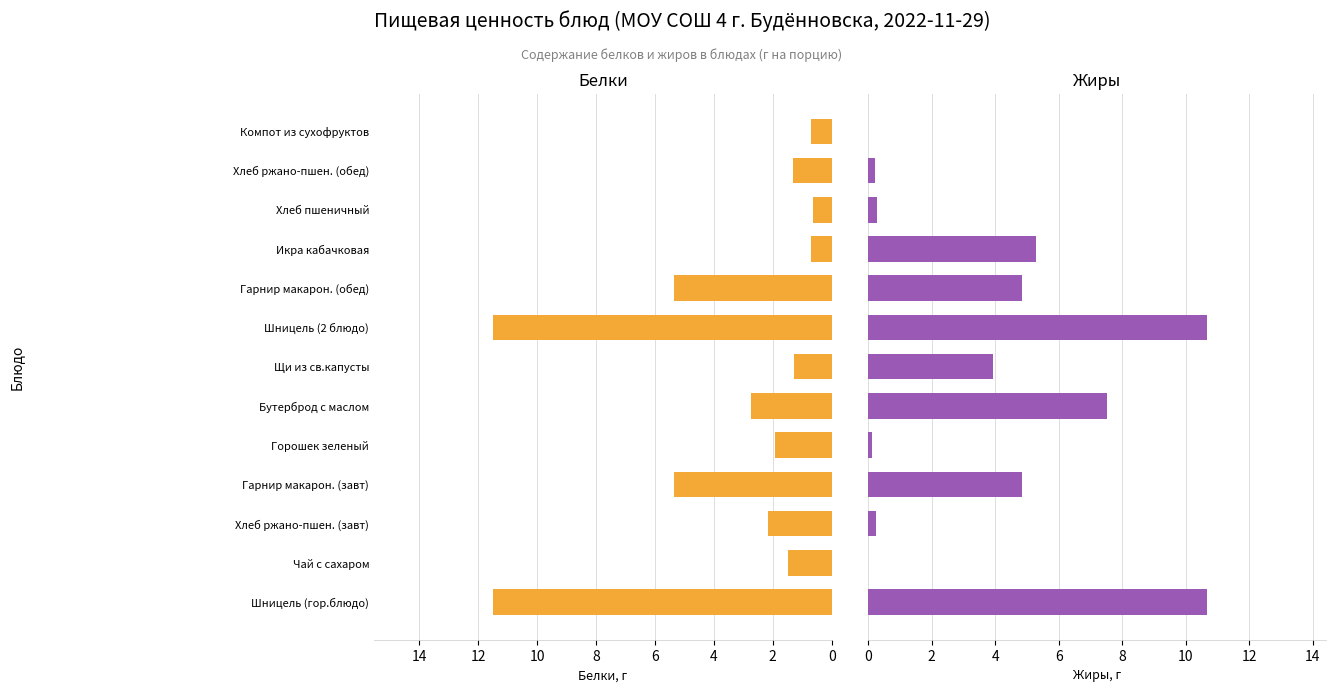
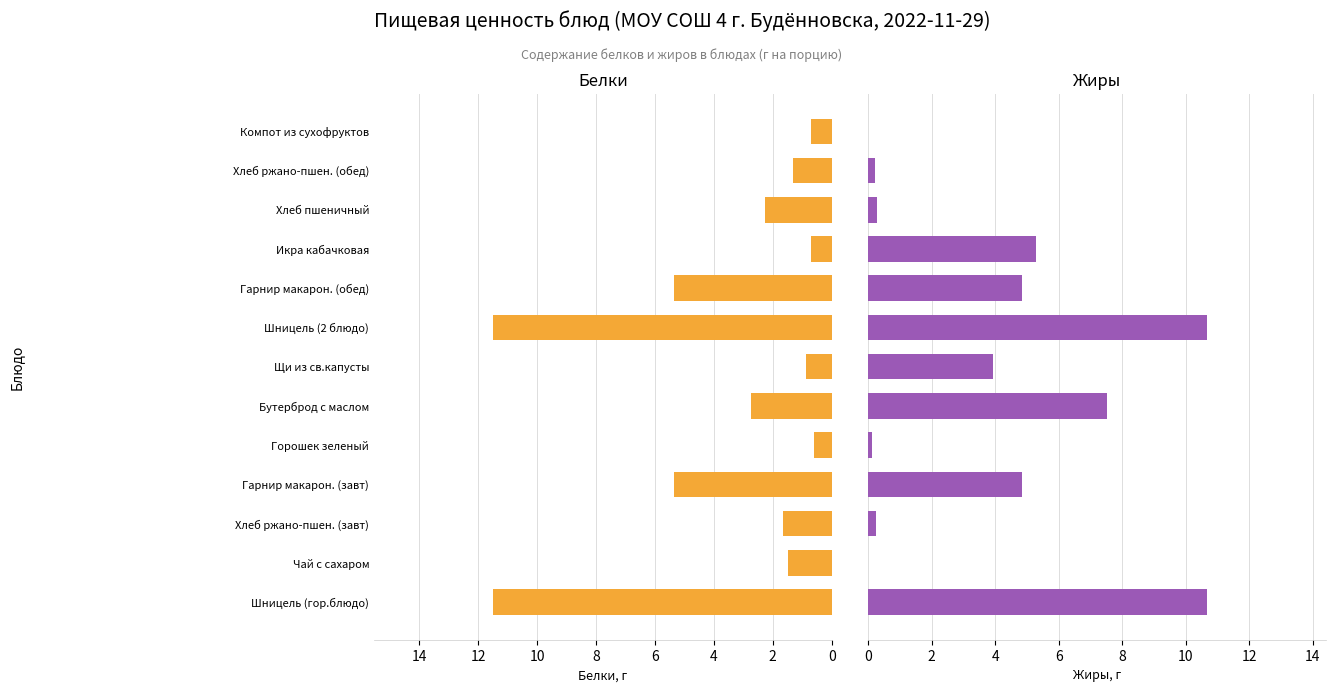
Белки, Хлеб пшеничный: 0.6 -> 2.3
Белки, Щи из св.капусты: 1.3 -> 0.9
Белки, Горошек зеленый: 1.9 -> 0.6
Белки, Хлеб ржано-пшен. (завт): 2.2 -> 1.7
